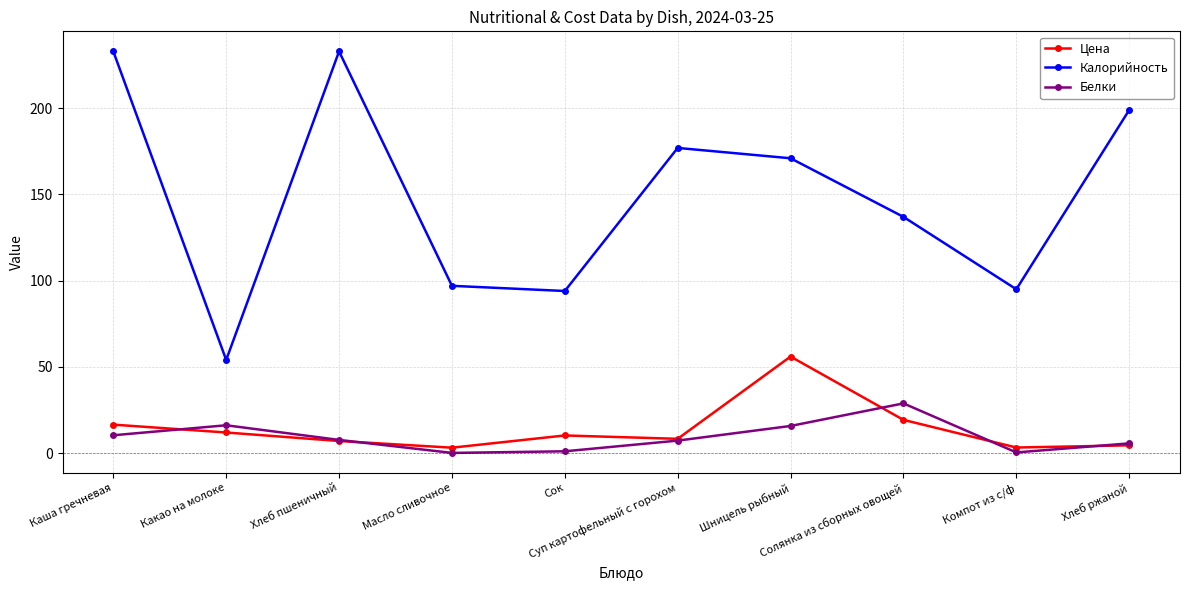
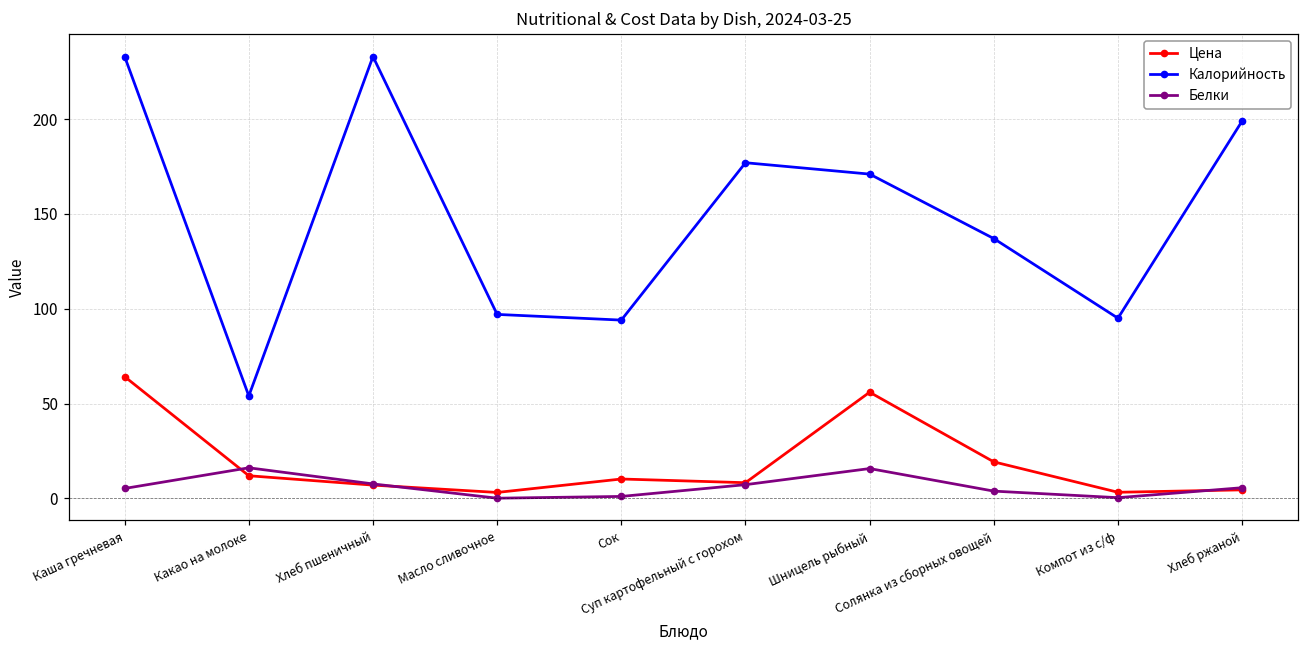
Цена, Каша гречневая: 16 -> 64
Белки, Каша гречневая: 10 -> 5
Белки, Солянка из сборных овощей: 29 -> 4
